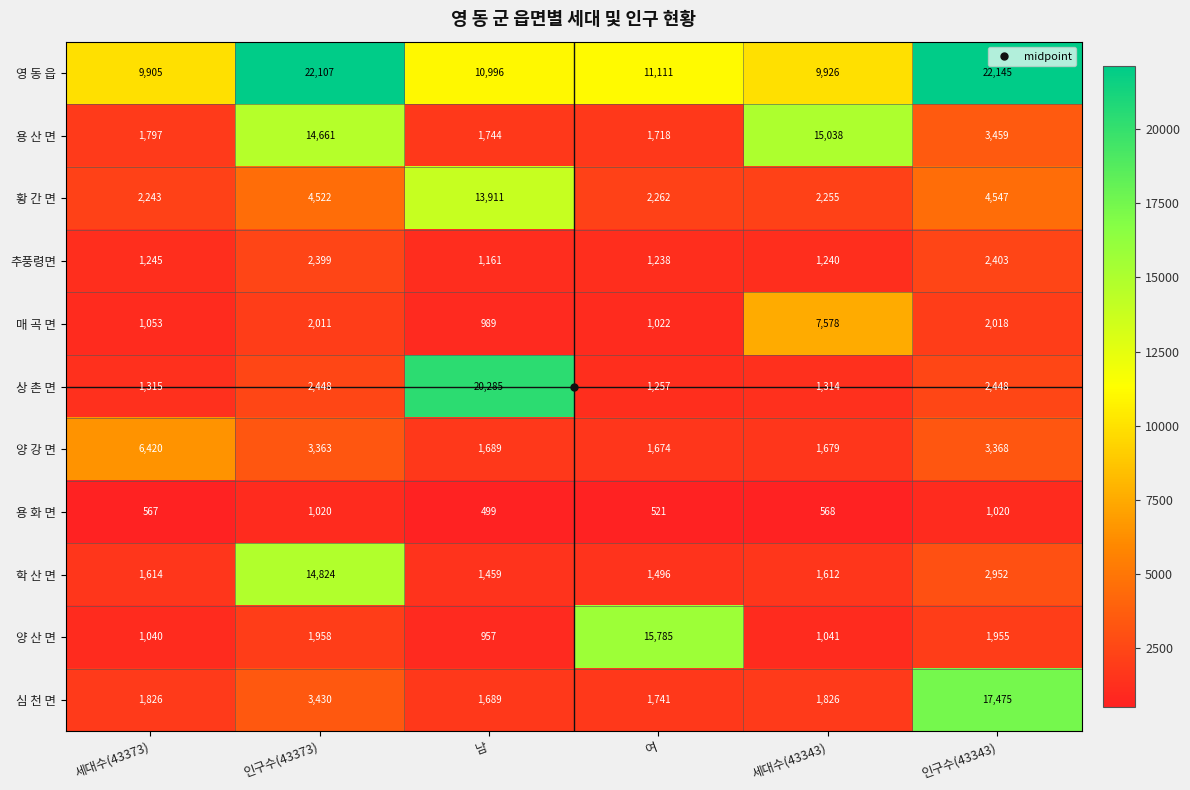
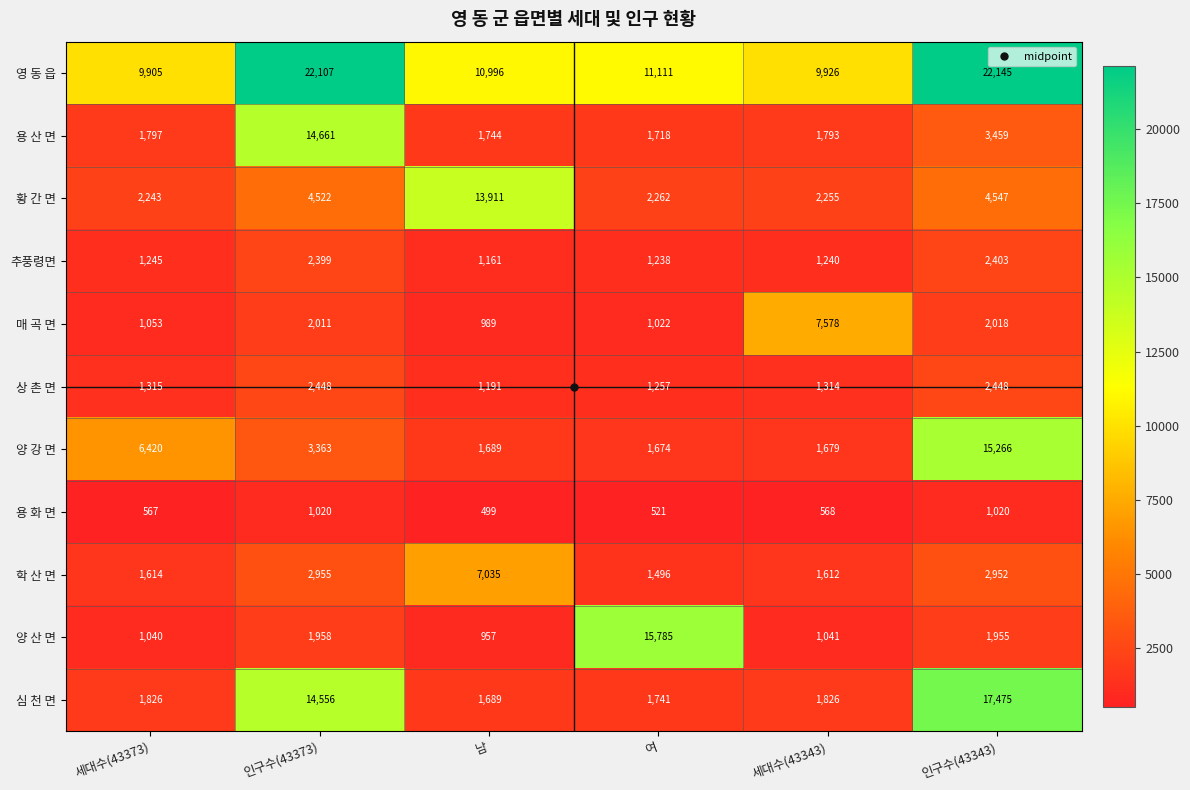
용 산 면, 세대수(43343): 15,038 -> 1,793
상 촌 면, 남: 20,285 -> 1,191
양 강 면, 인구수(43343): 3,368 -> 15,266
학 산 면, 인구수(43373): 14,824 -> 2,955
학 산 면, 남: 1,459 -> 7,035
심 천 면, 인구수(43373): 3,430 -> 14,556
